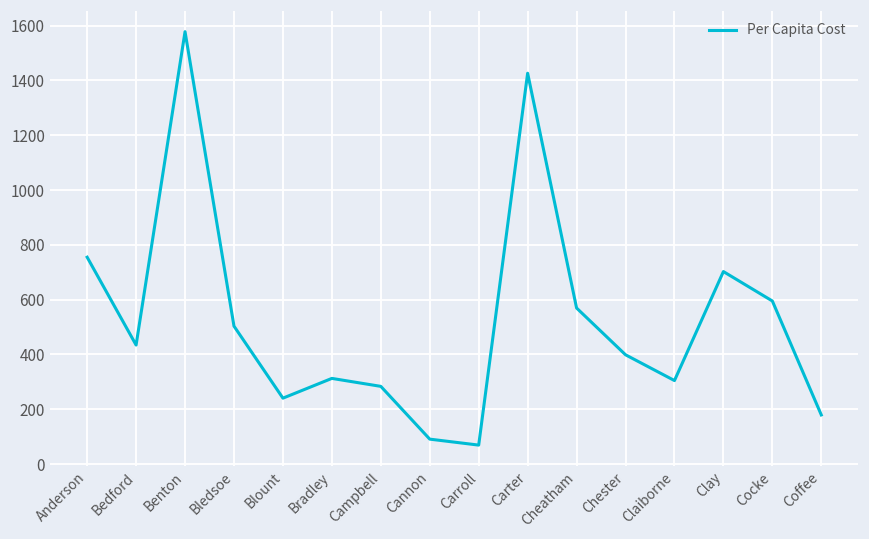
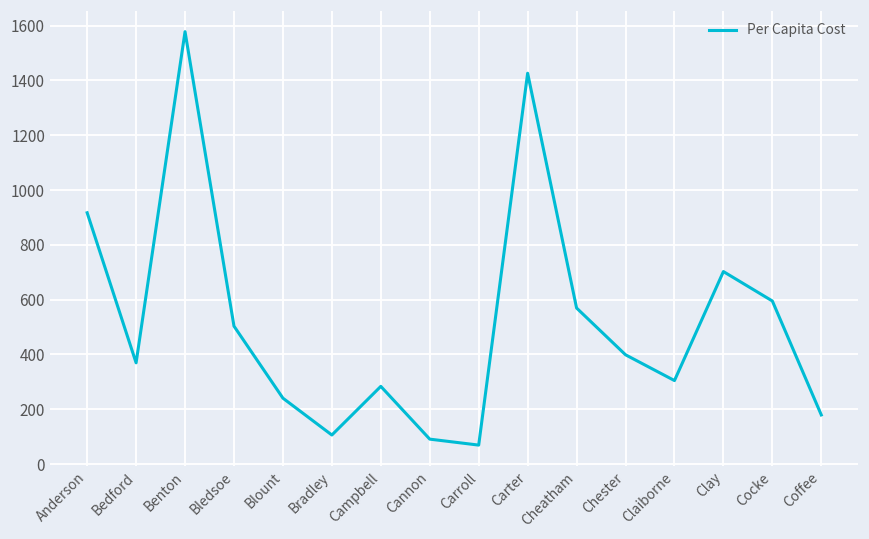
Anderson: 750 -> 920
Bedford: 430 -> 370
Bradley: 310 -> 110
